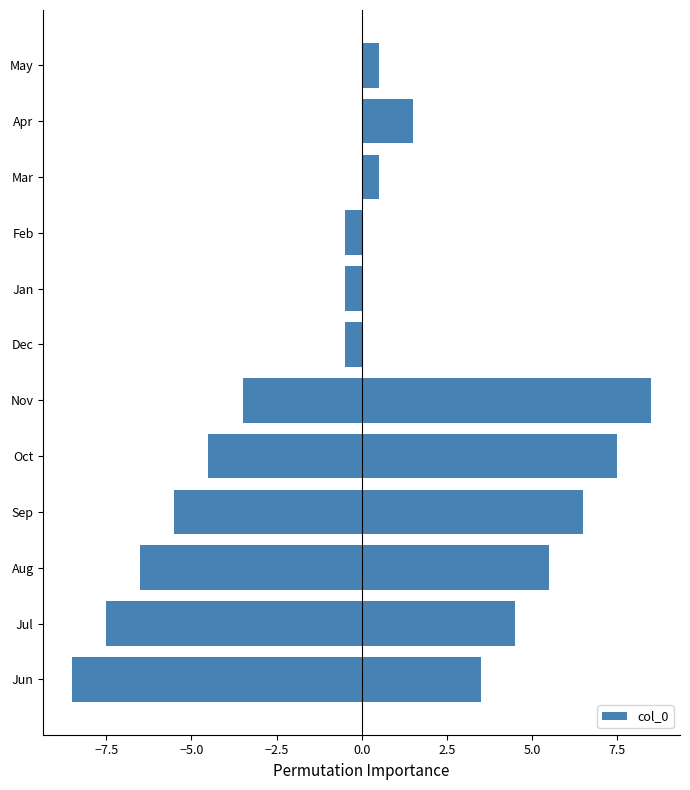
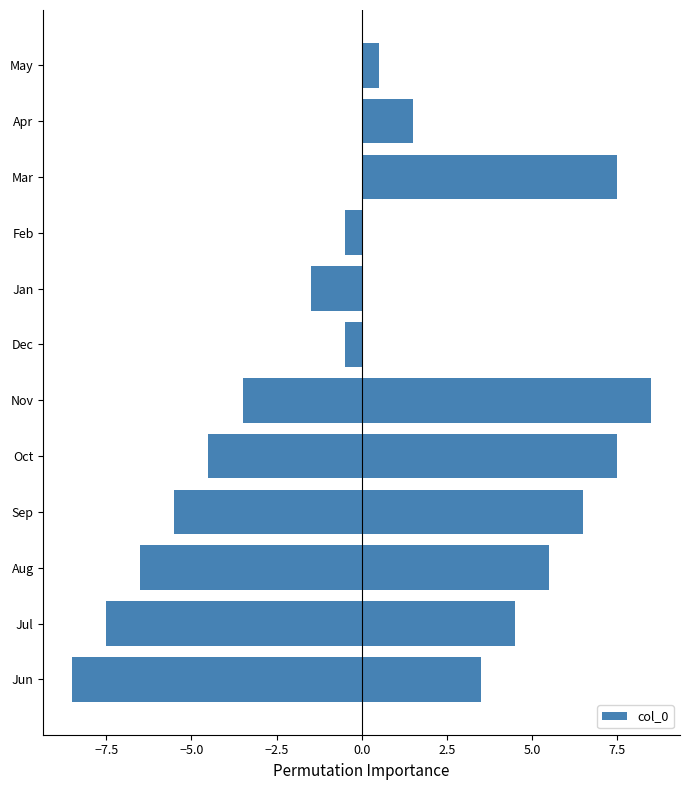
Mar: 0.5 -> 7.5
Jan: -0.5 -> -1.5
